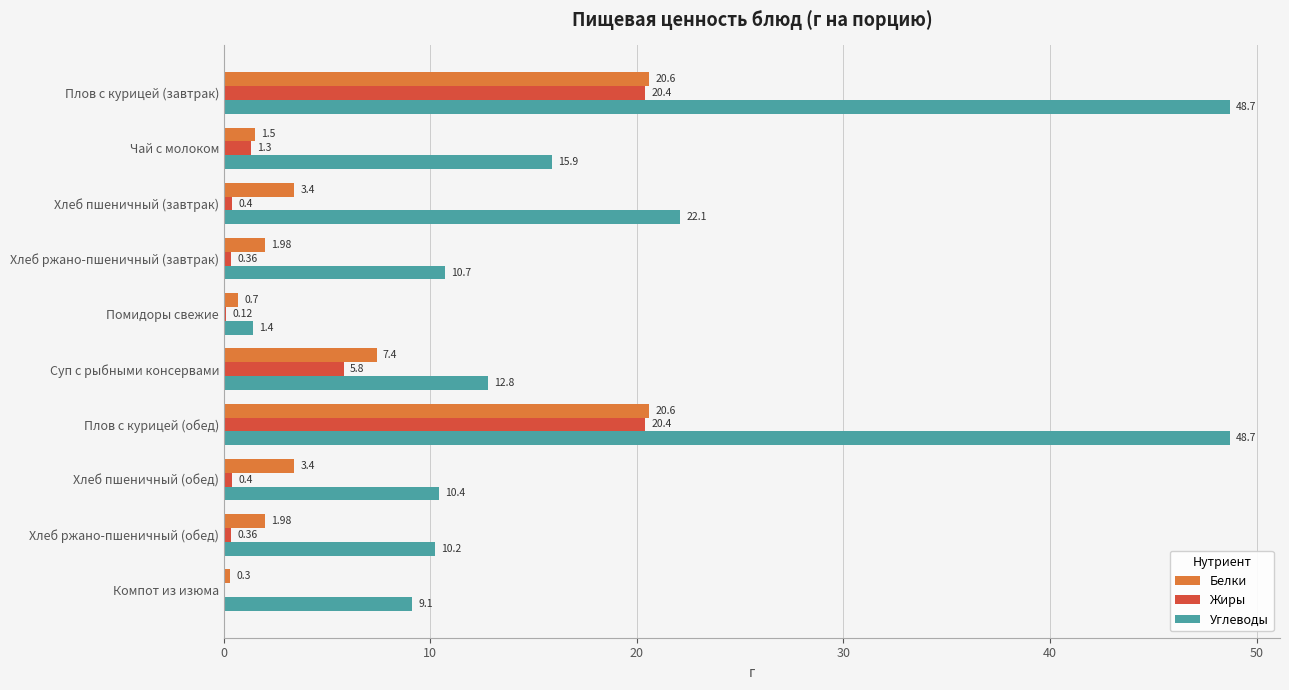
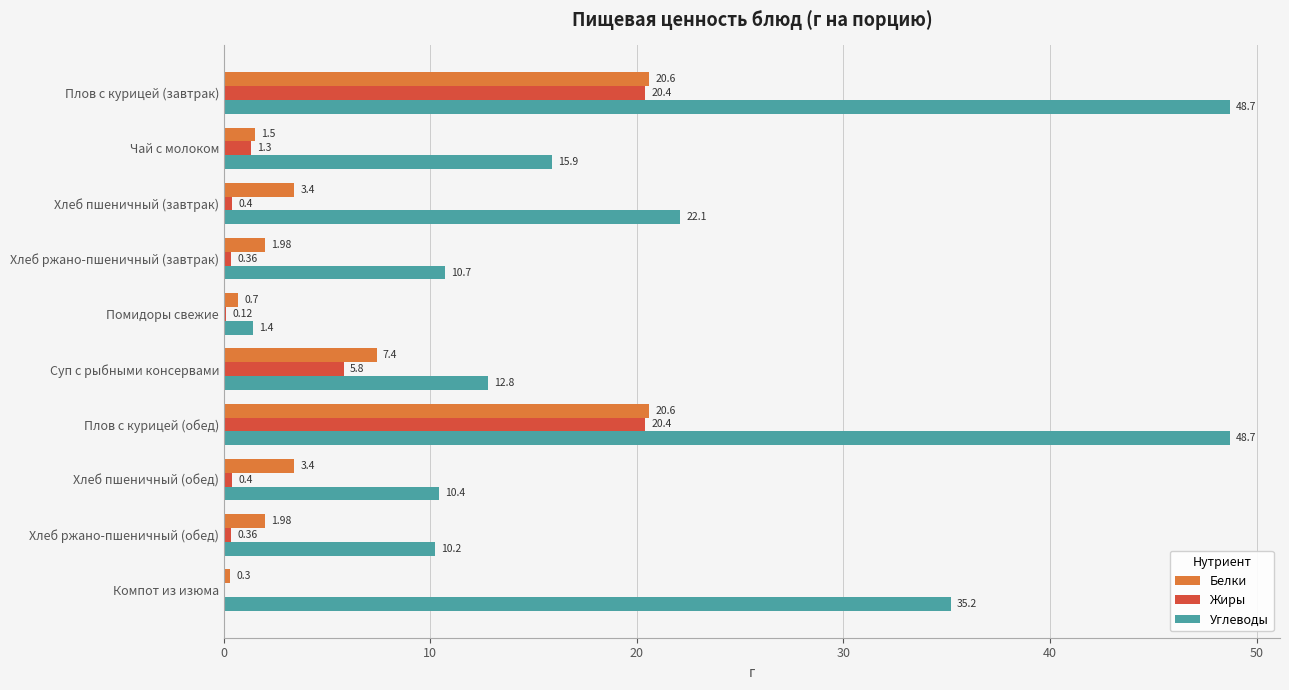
Углеводы, Компот из изюма: 9.1 -> 35.2
